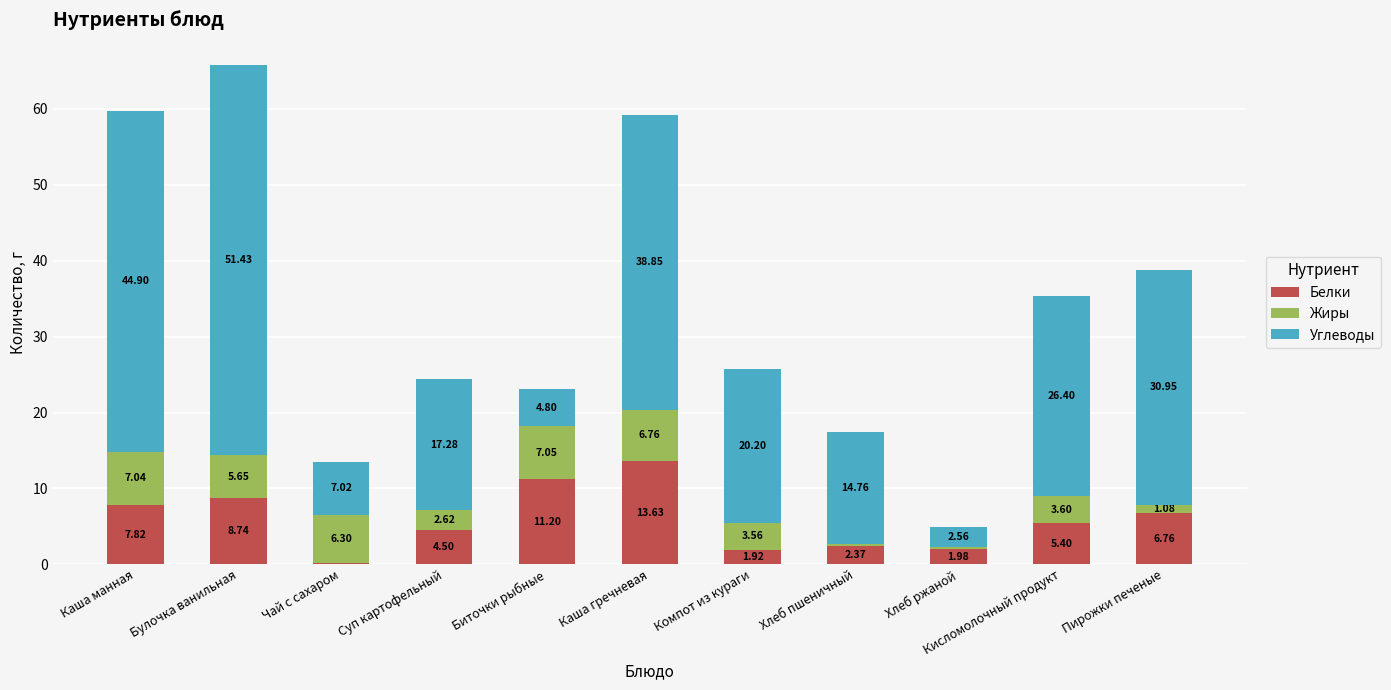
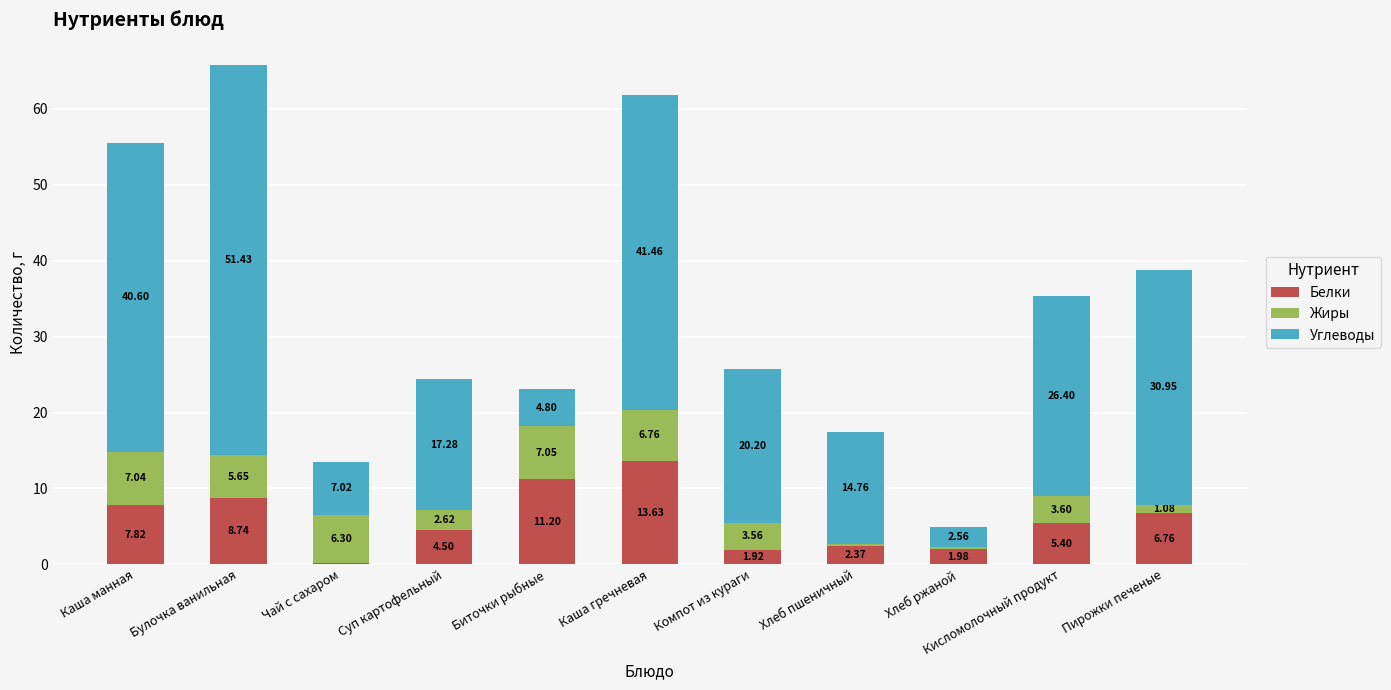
Углеводы, Каша манная: 44.90 -> 40.60
Углеводы, Каша гречневая: 38.85 -> 41.46
